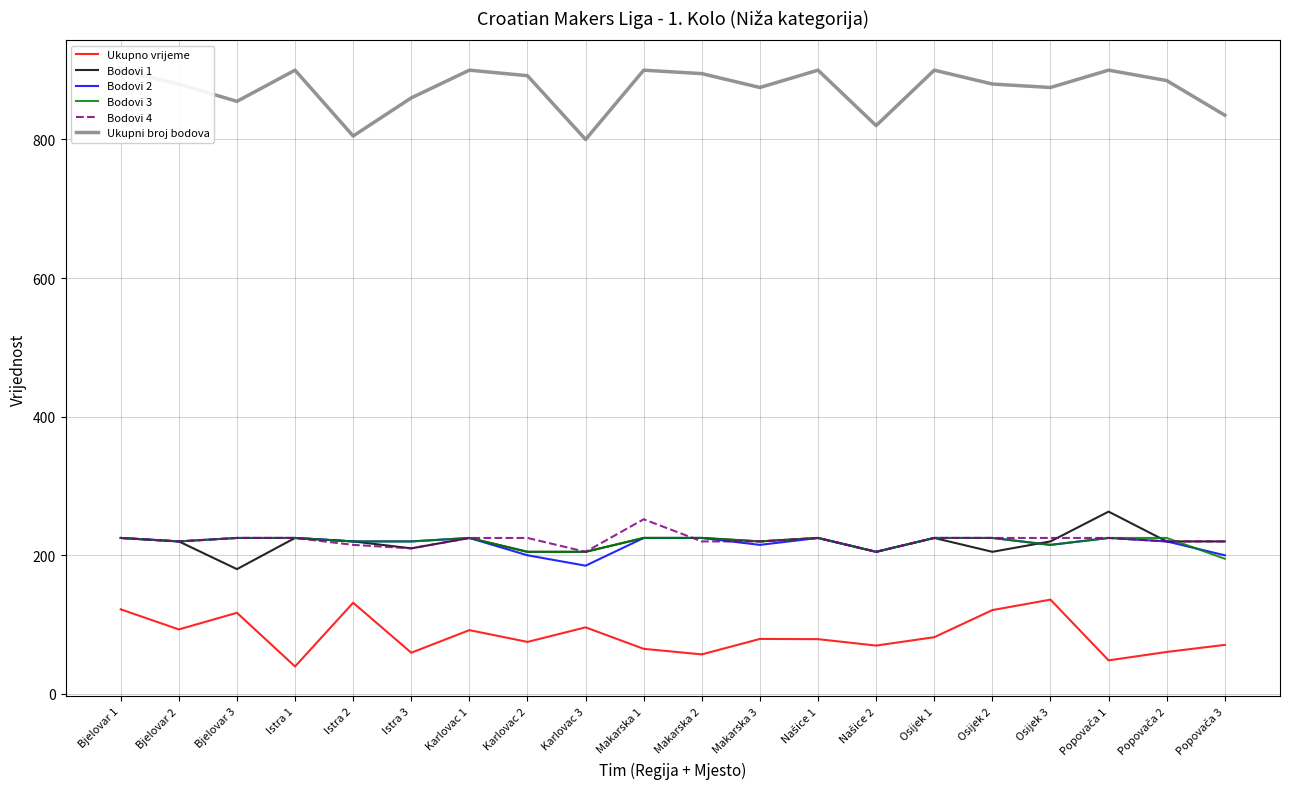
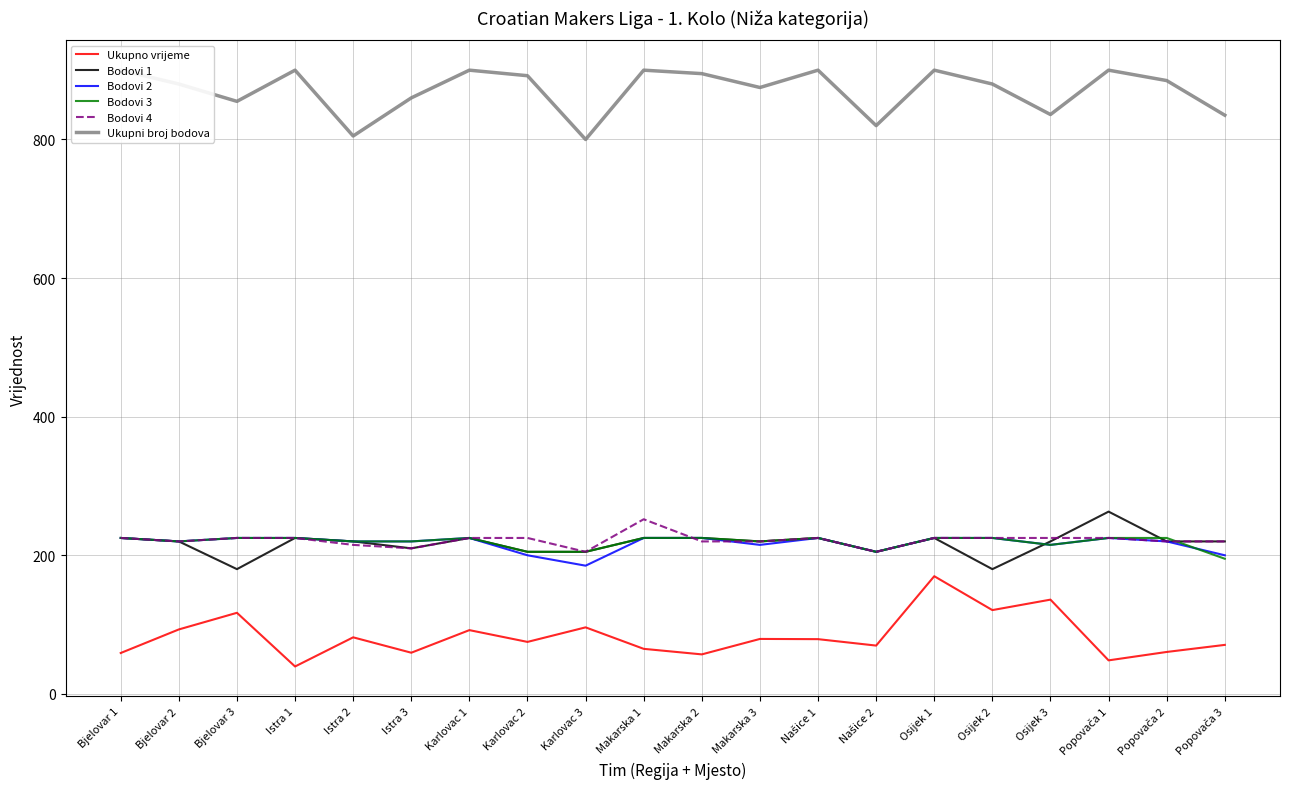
Ukupno vrijeme, Bjelovar 1: 120 -> 60
Ukupno vrijeme, Istra 2: 130 -> 80
Ukupno vrijeme, Osijek 1: 80 -> 170
Bodovi 1, Osijek 2: 210 -> 180
Ukupni broj bodova, Osijek 3: 880 -> 840
